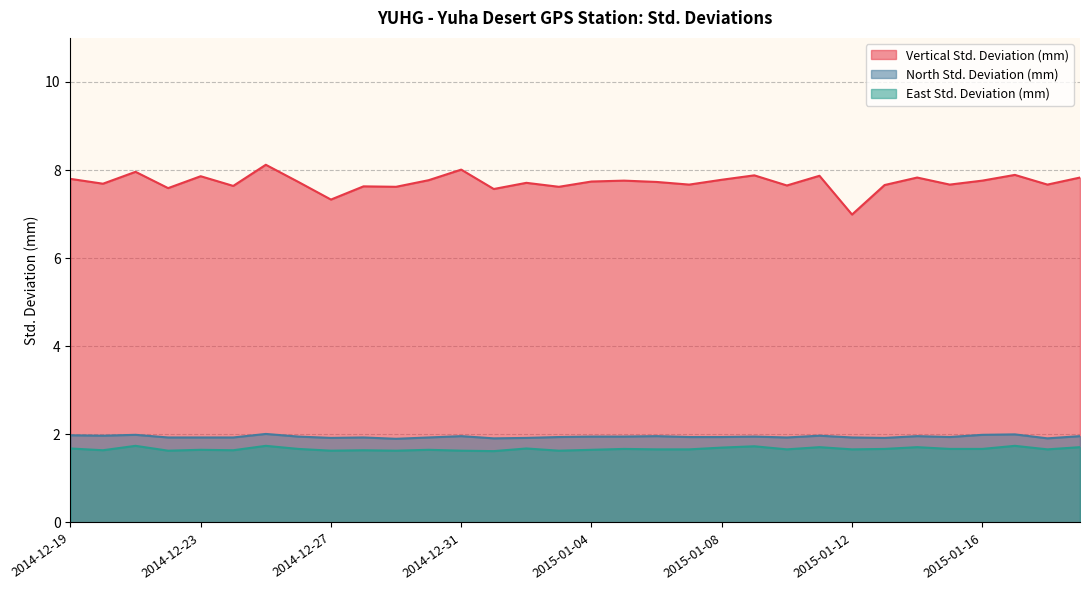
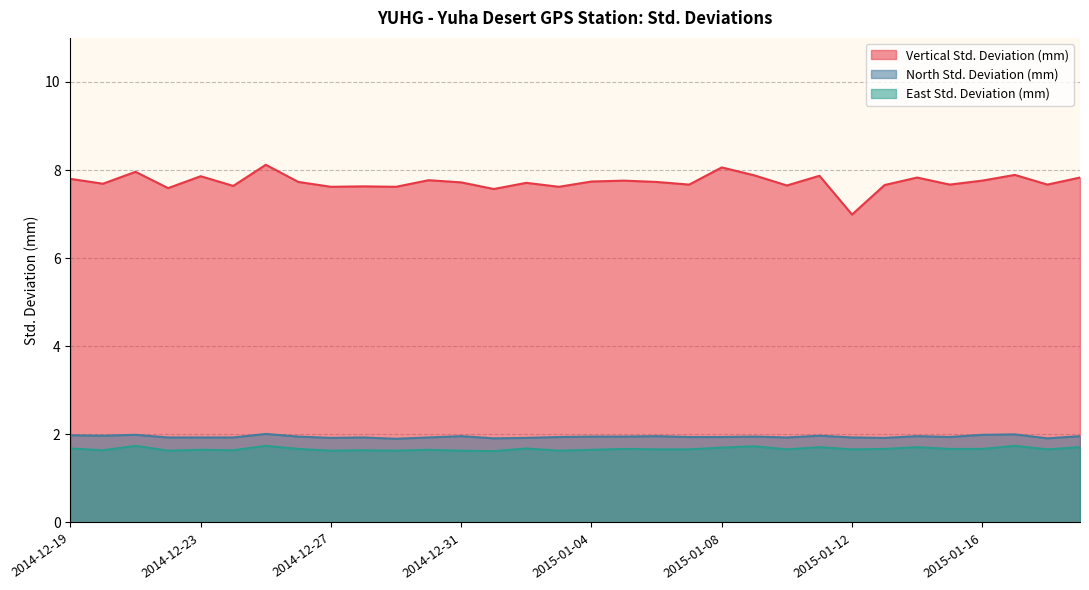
Vertical Std. Deviation (mm), 2014-12-27: 7.3 -> 7.6
Vertical Std. Deviation (mm), 2014-12-31: 8.0 -> 7.7
Vertical Std. Deviation (mm), 2015-01-08: 7.8 -> 8.1
